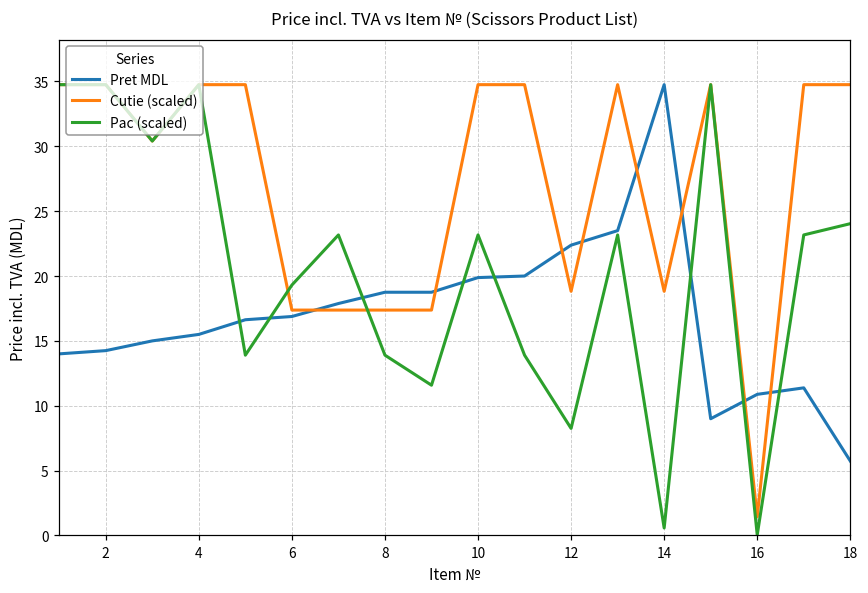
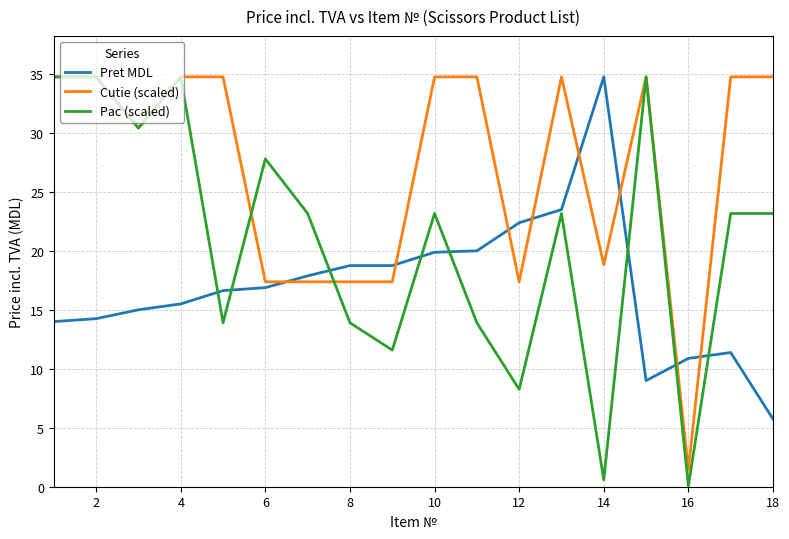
Pac (scaled), 6: 19.3 -> 27.8
Cutie (scaled), 12: 18.8 -> 17.4
Pac (scaled), 18: 24.0 -> 23.2
